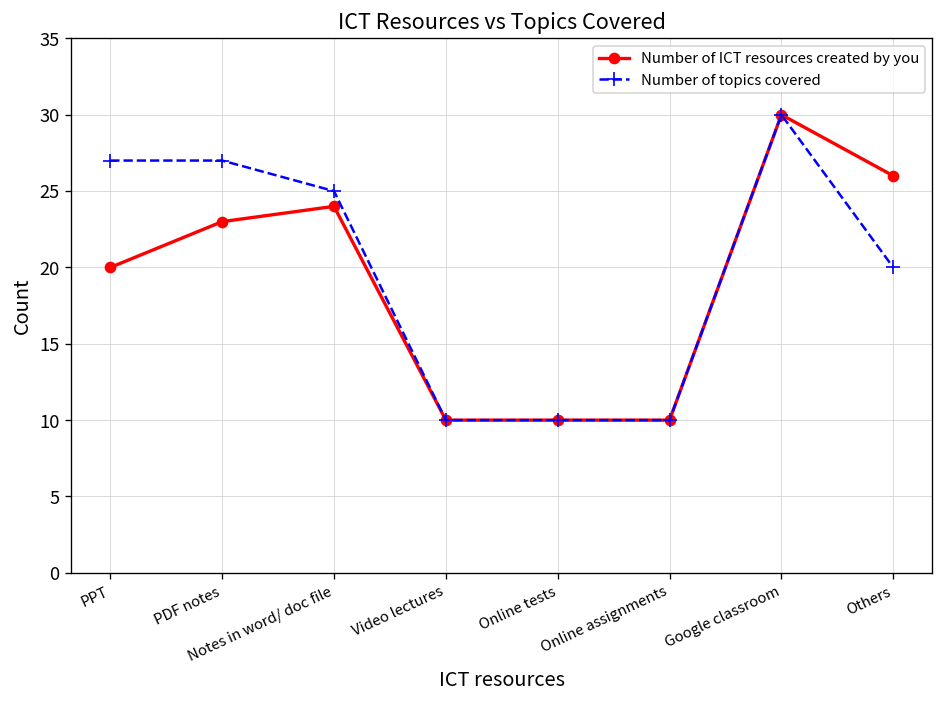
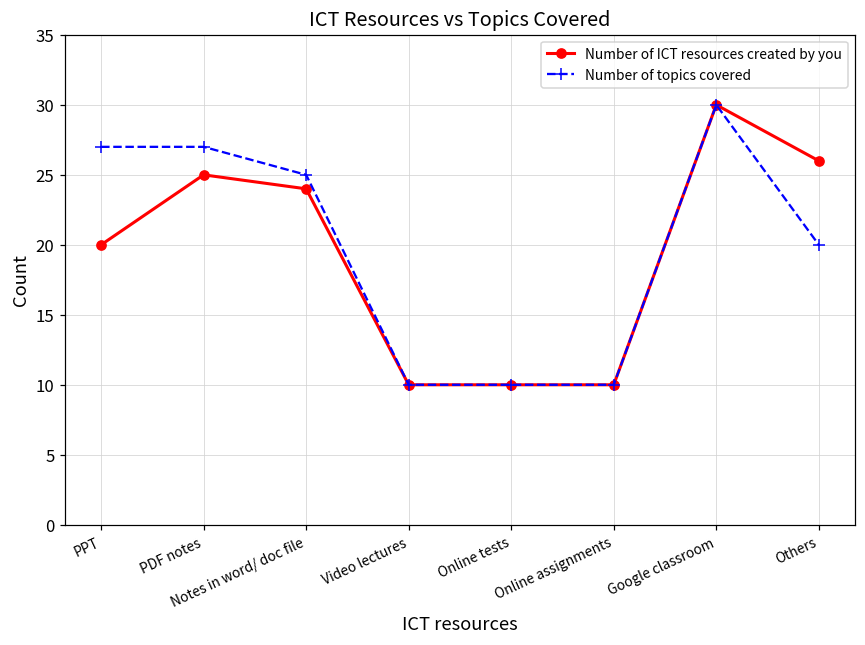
Number of ICT resources created by you, PDF notes: 23 -> 25
